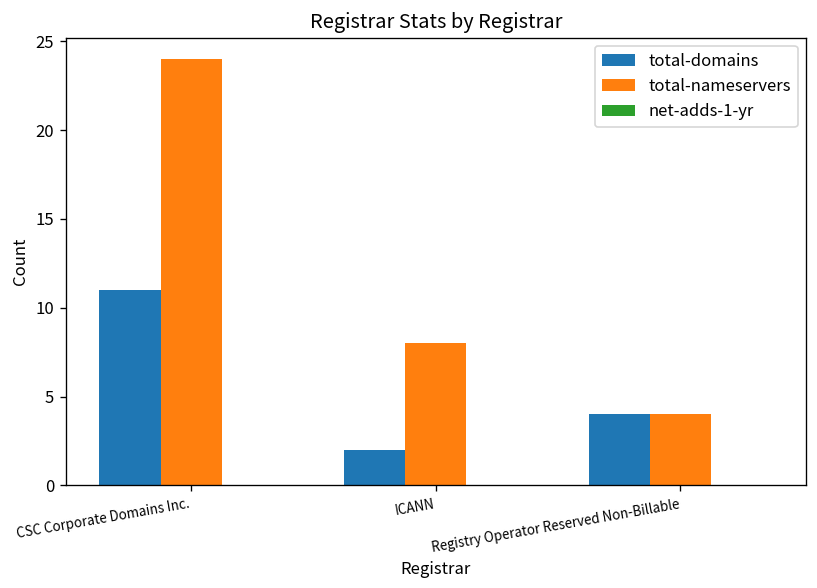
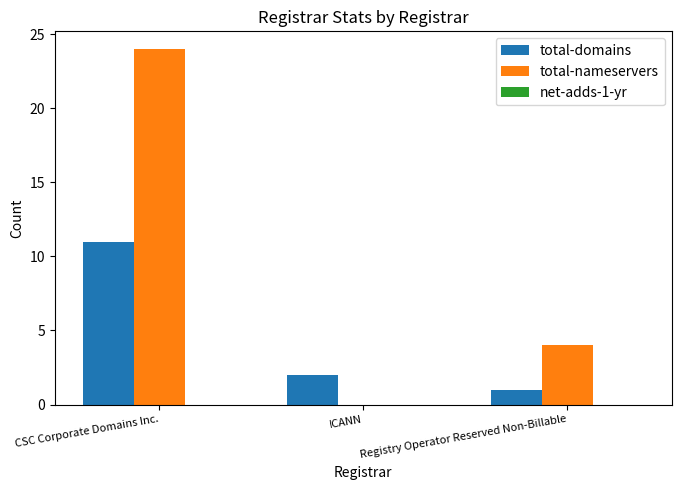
total-nameservers, ICANN: 8 -> 0
total-domains, Registry Operator Reserved Non-Billable: 4 -> 1
